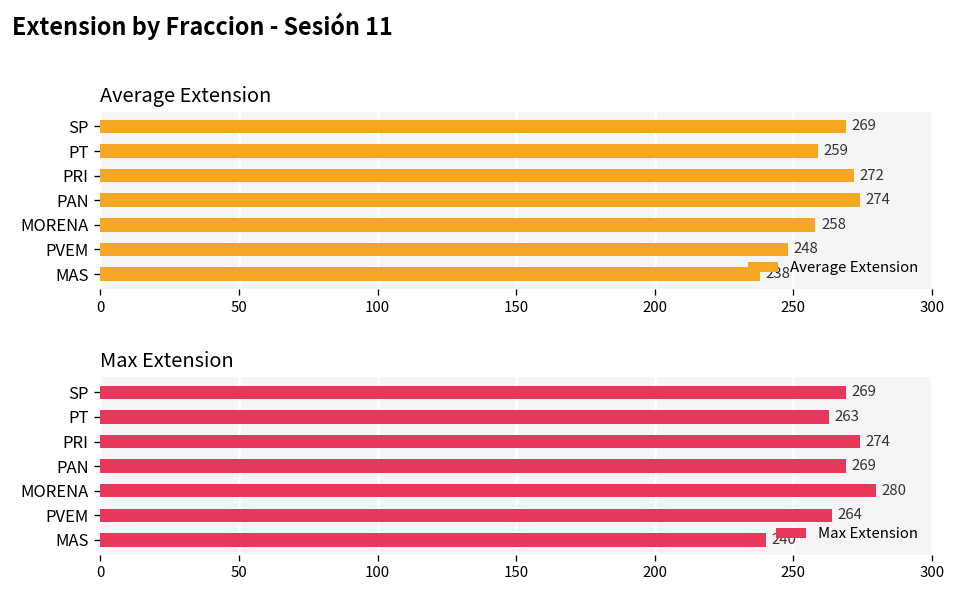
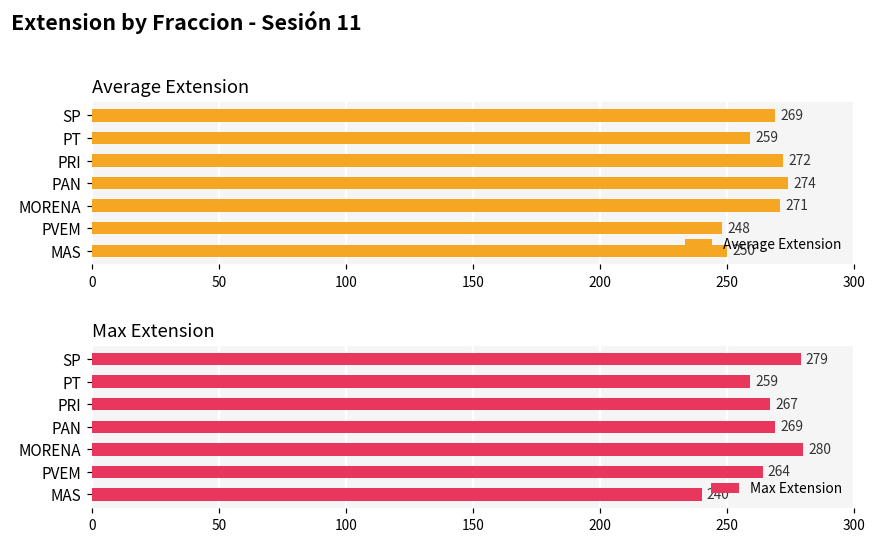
Average Extension, MORENA: 258 -> 271
Average Extension, MAS: 238 -> 250
Max Extension, SP: 269 -> 279
Max Extension, PT: 263 -> 259
Max Extension, PRI: 274 -> 267
